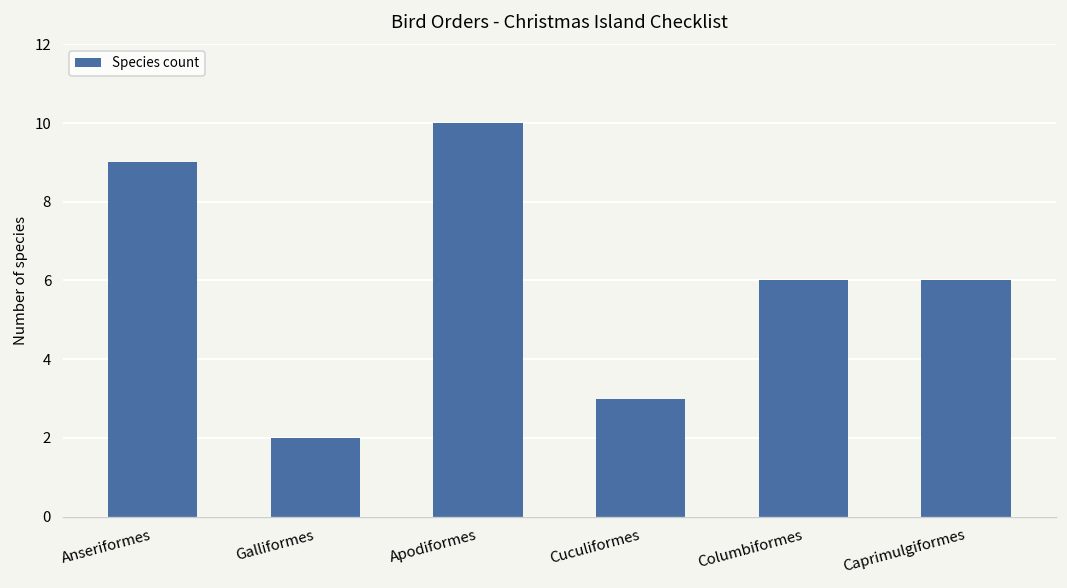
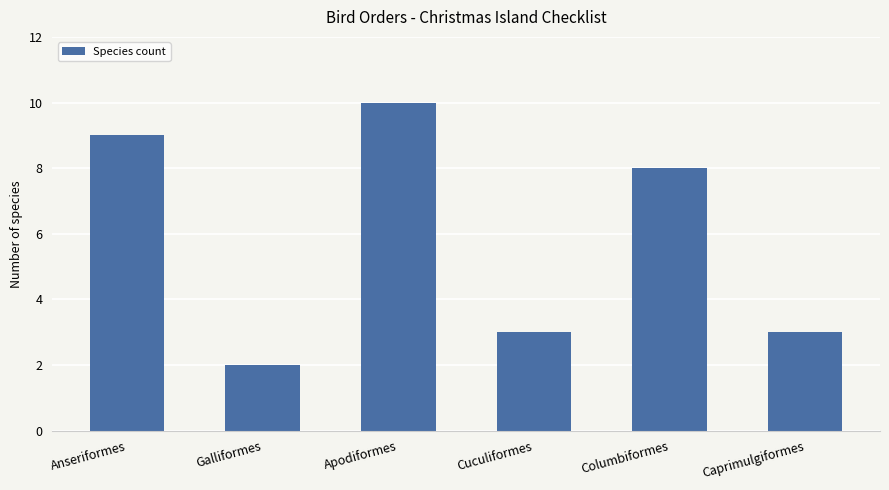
Columbiformes: 6 -> 8
Caprimulgiformes: 6 -> 3
